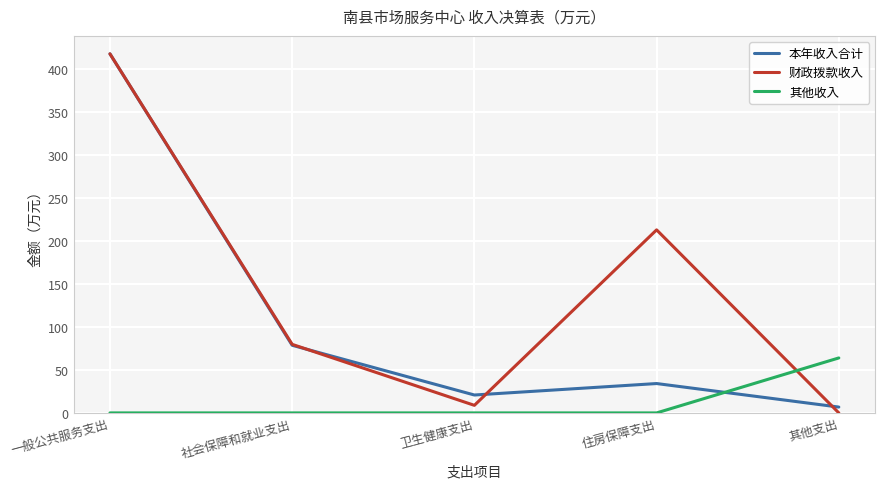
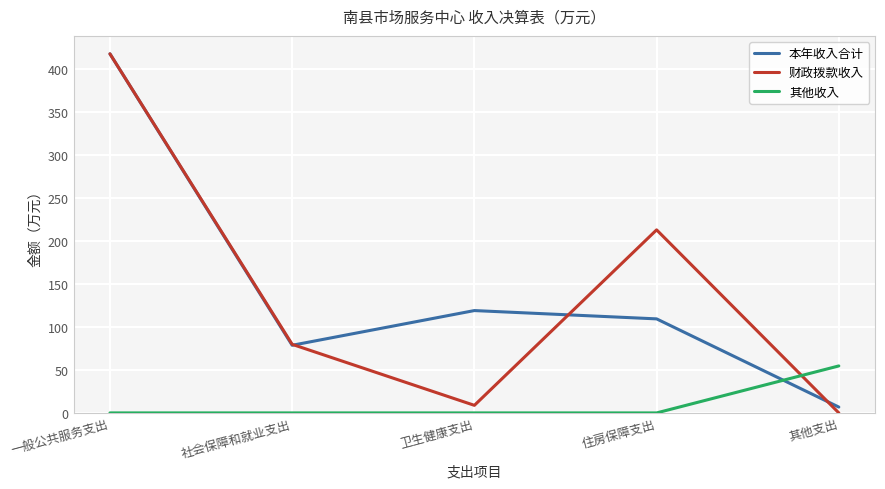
本年收入合计, 卫生健康支出: 20 -> 120
本年收入合计, 住房保障支出: 30 -> 110
其他收入, 其他支出: 60 -> 50
